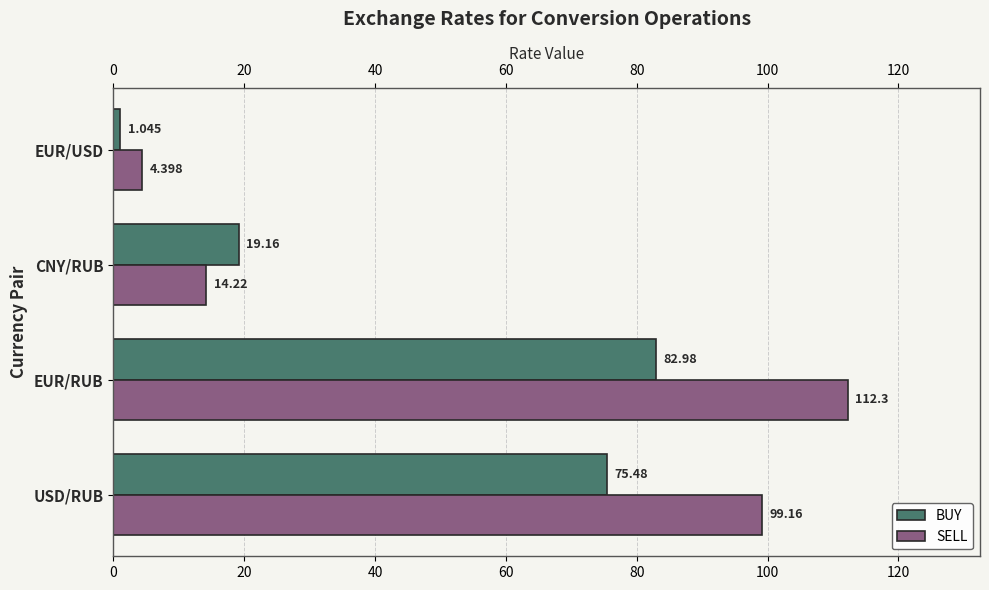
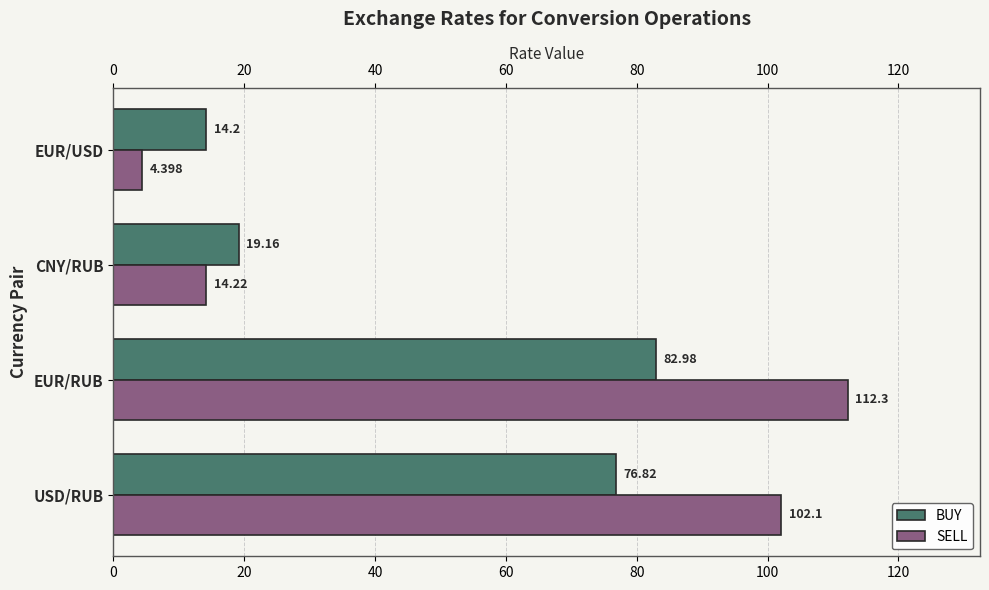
BUY, EUR/USD: 1.045 -> 14.2
BUY, USD/RUB: 75.48 -> 76.82
SELL, USD/RUB: 99.16 -> 102.1
